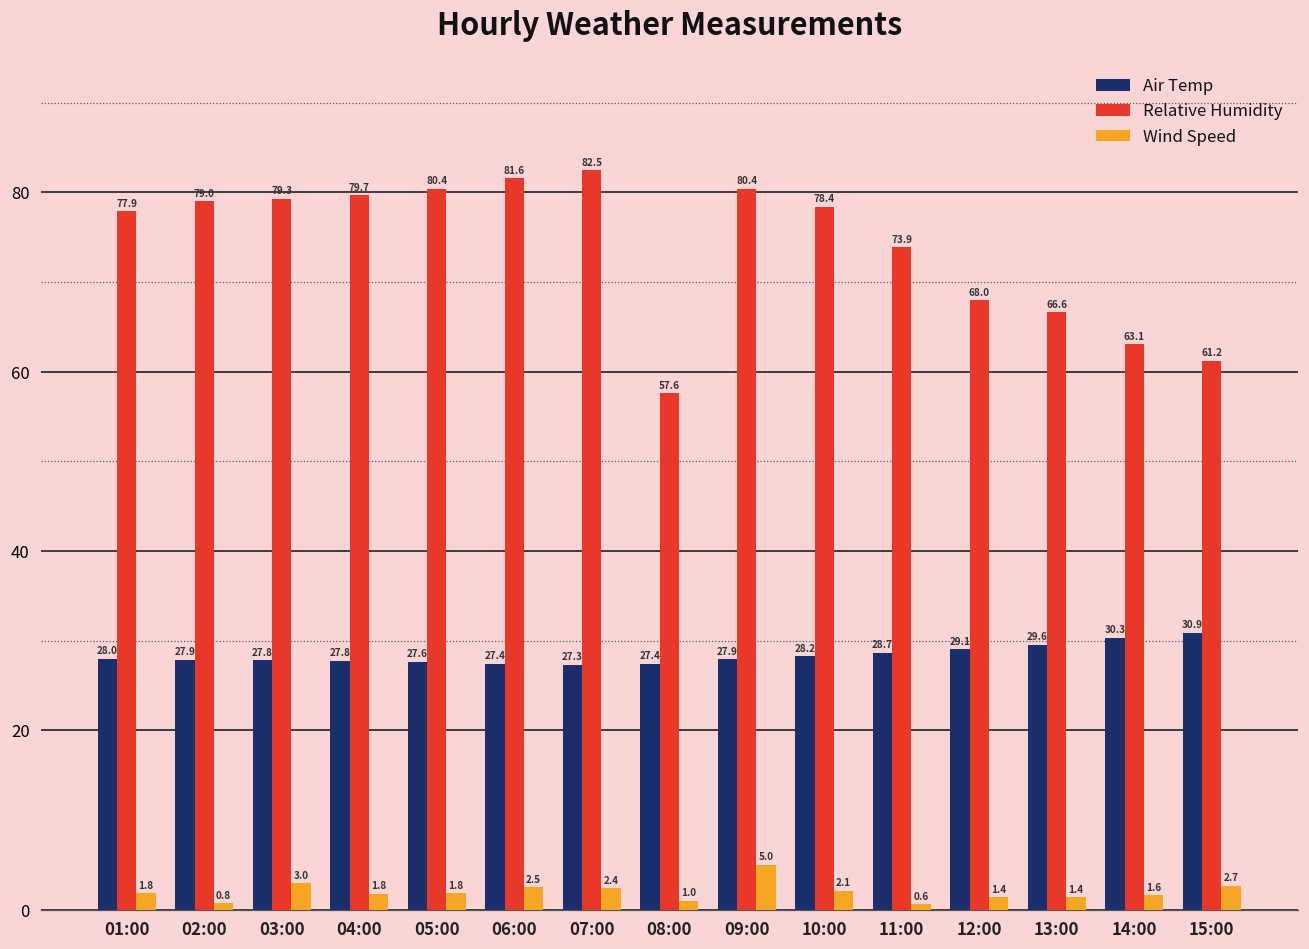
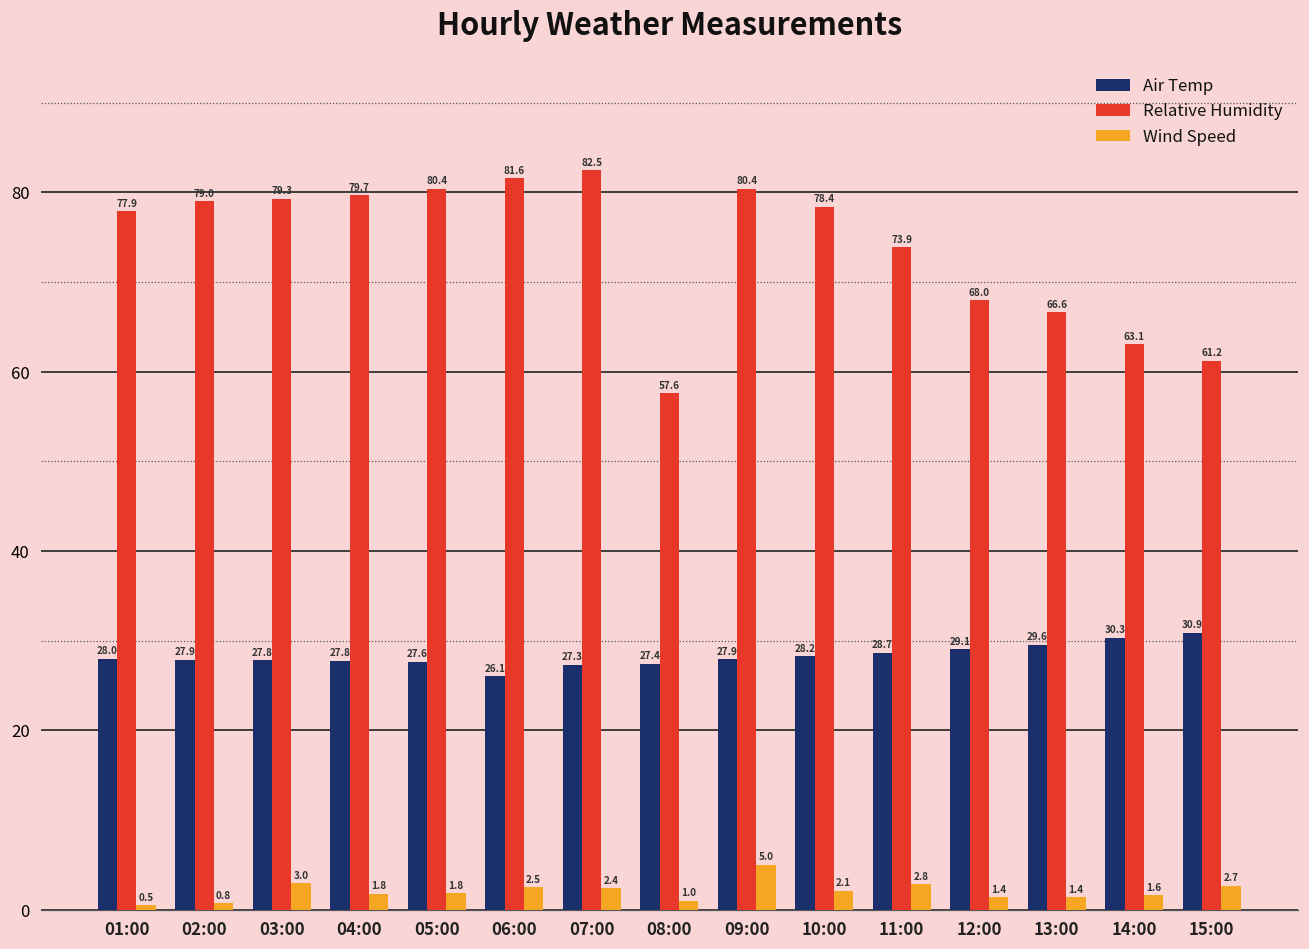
Wind Speed, 01:00: 1.8 -> 0.5
Air Temp, 06:00: 27.4 -> 26.1
Wind Speed, 11:00: 0.6 -> 2.8
